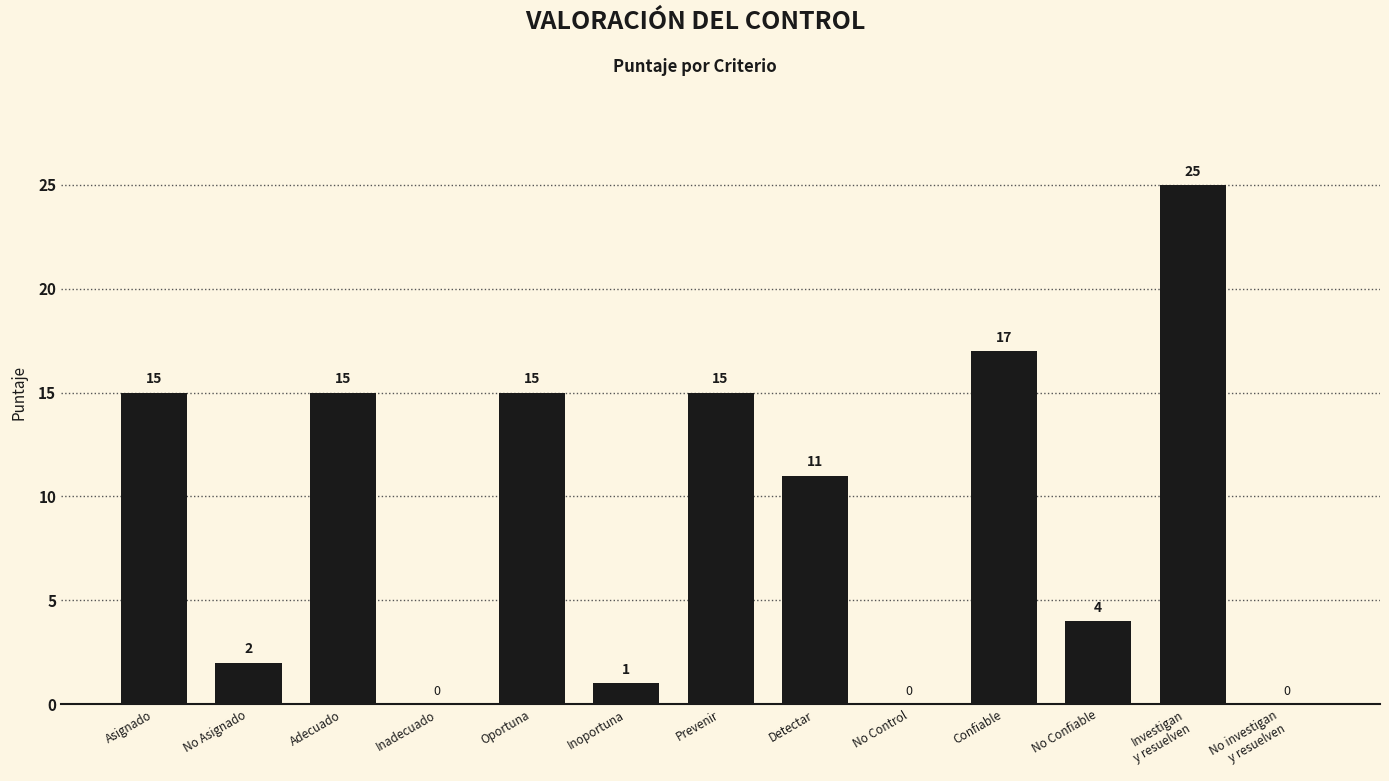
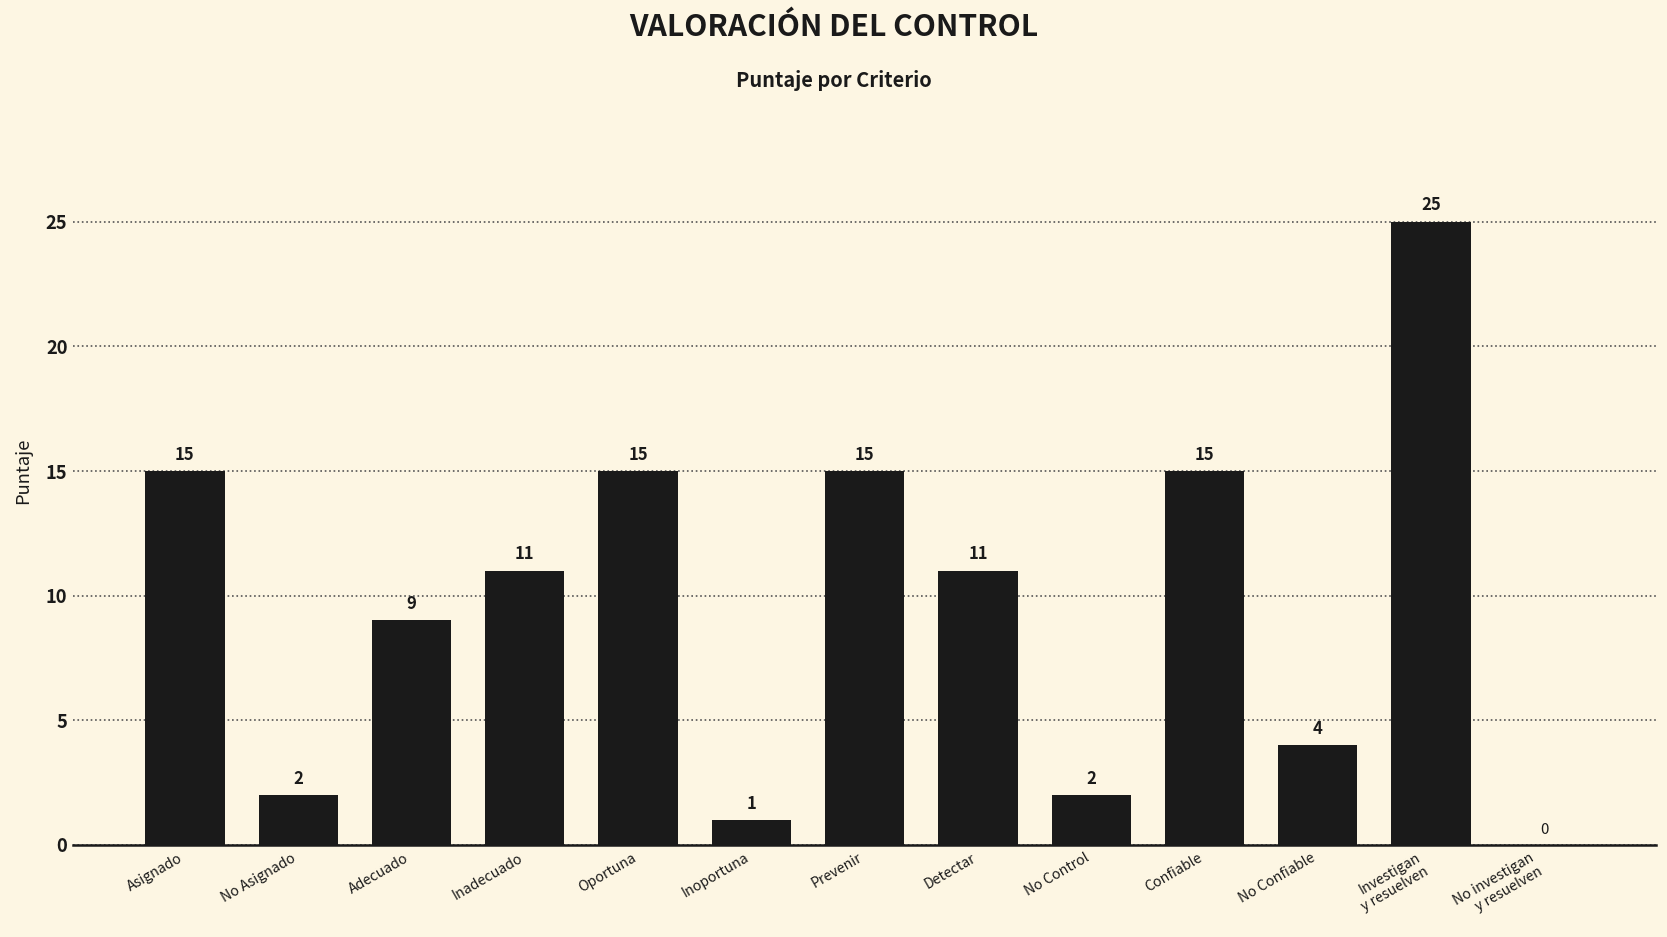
Adecuado: 15 -> 9
Inadecuado: 0 -> 11
No Control: 0 -> 2
Confiable: 17 -> 15
